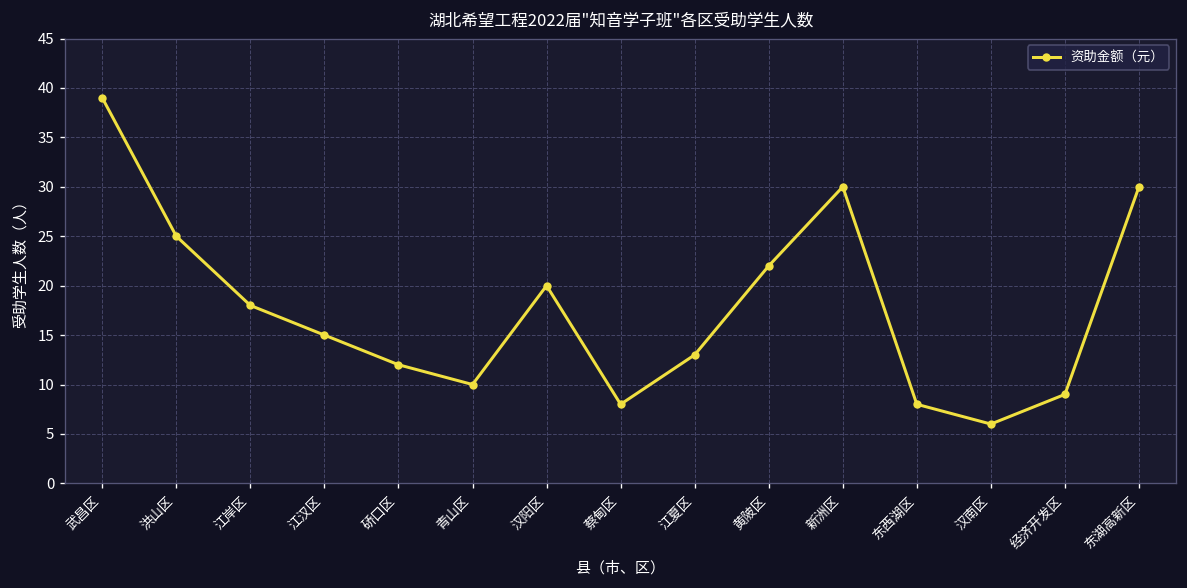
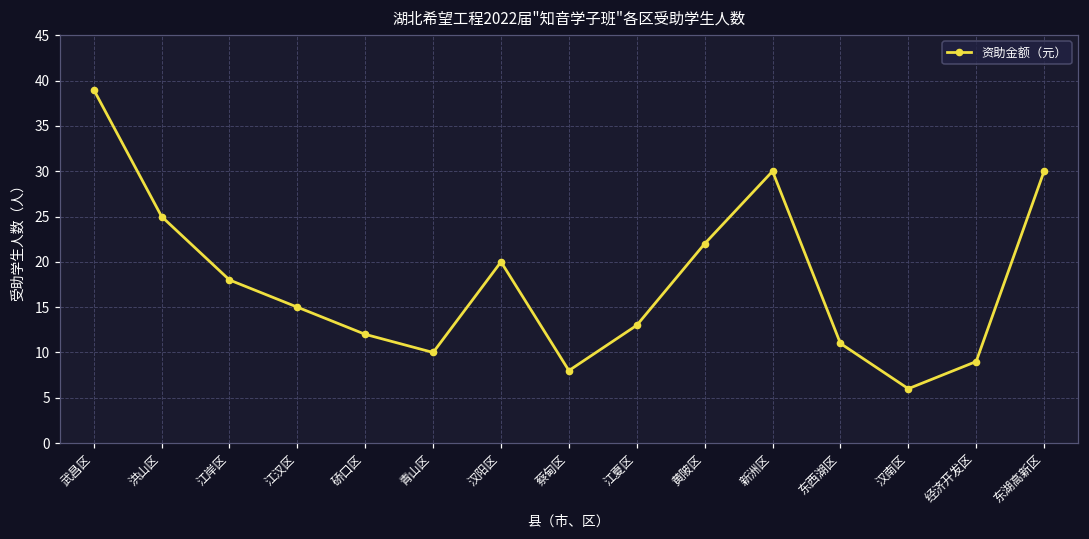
东西湖区: 8 -> 11
